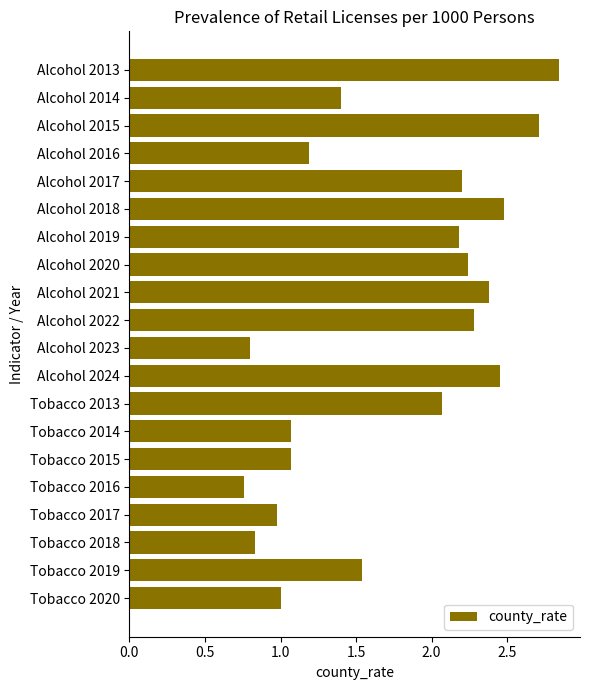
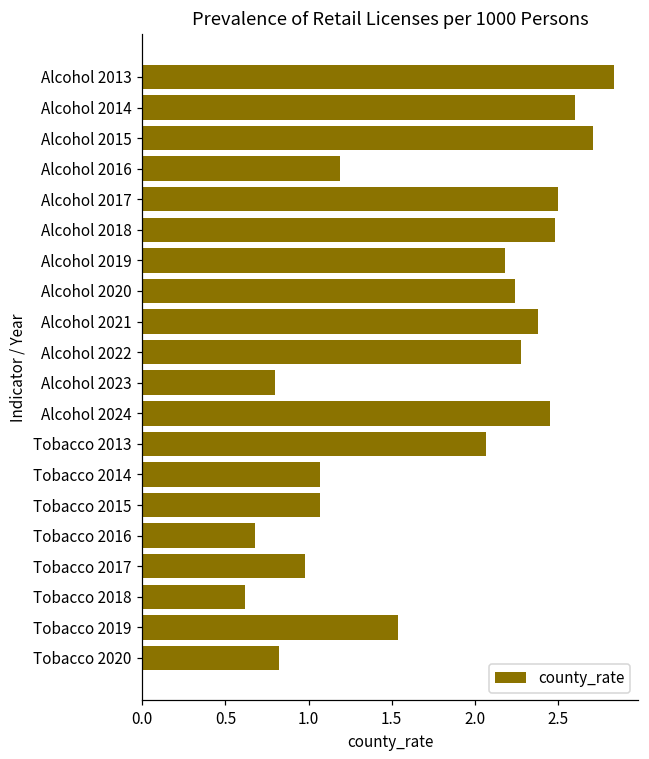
Alcohol 2014: 1.4 -> 2.6
Alcohol 2017: 2.2 -> 2.5
Tobacco 2016: 0.76 -> 0.68
Tobacco 2018: 0.83 -> 0.62
Tobacco 2020: 1.00 -> 0.82
